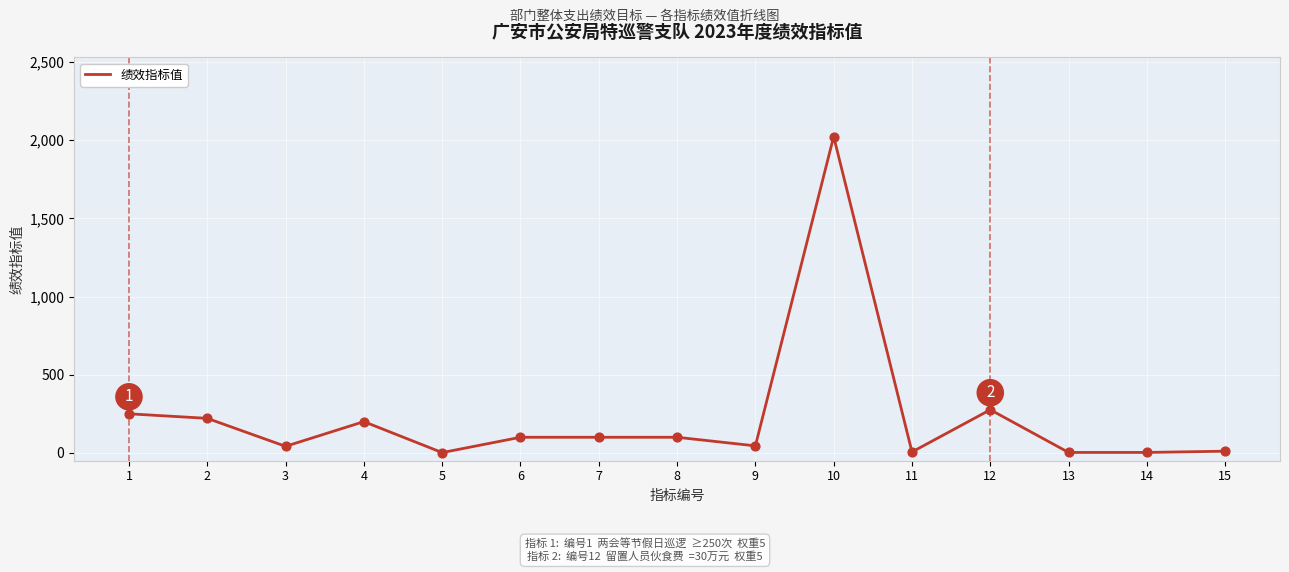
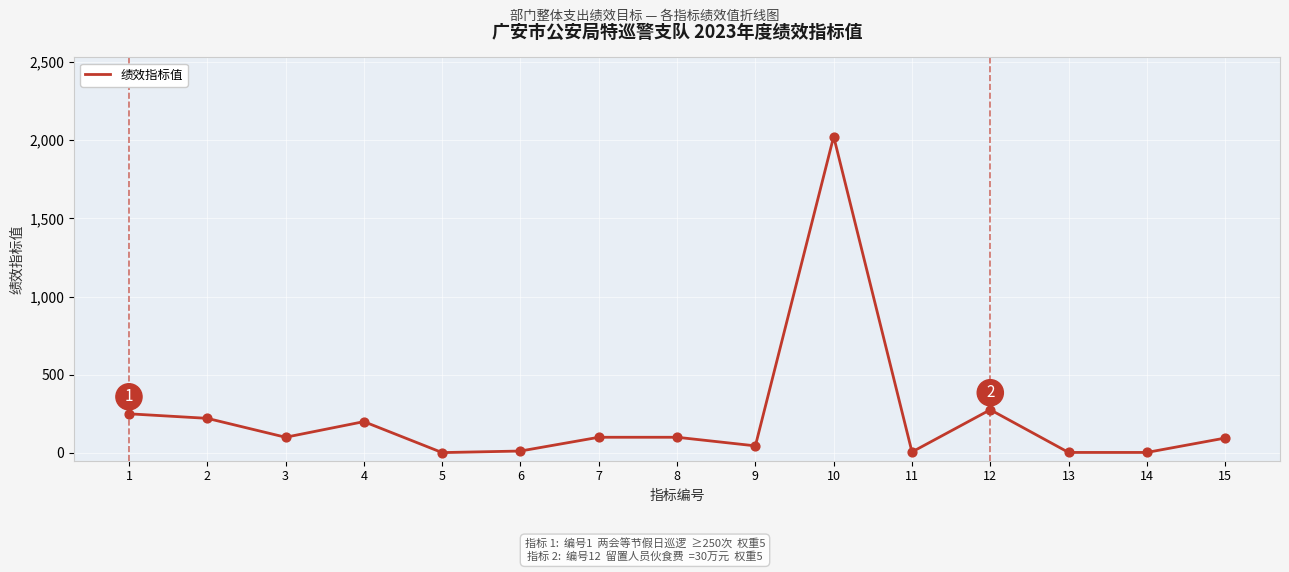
3: 40 -> 100
6: 100 -> 10
15: 10 -> 100
